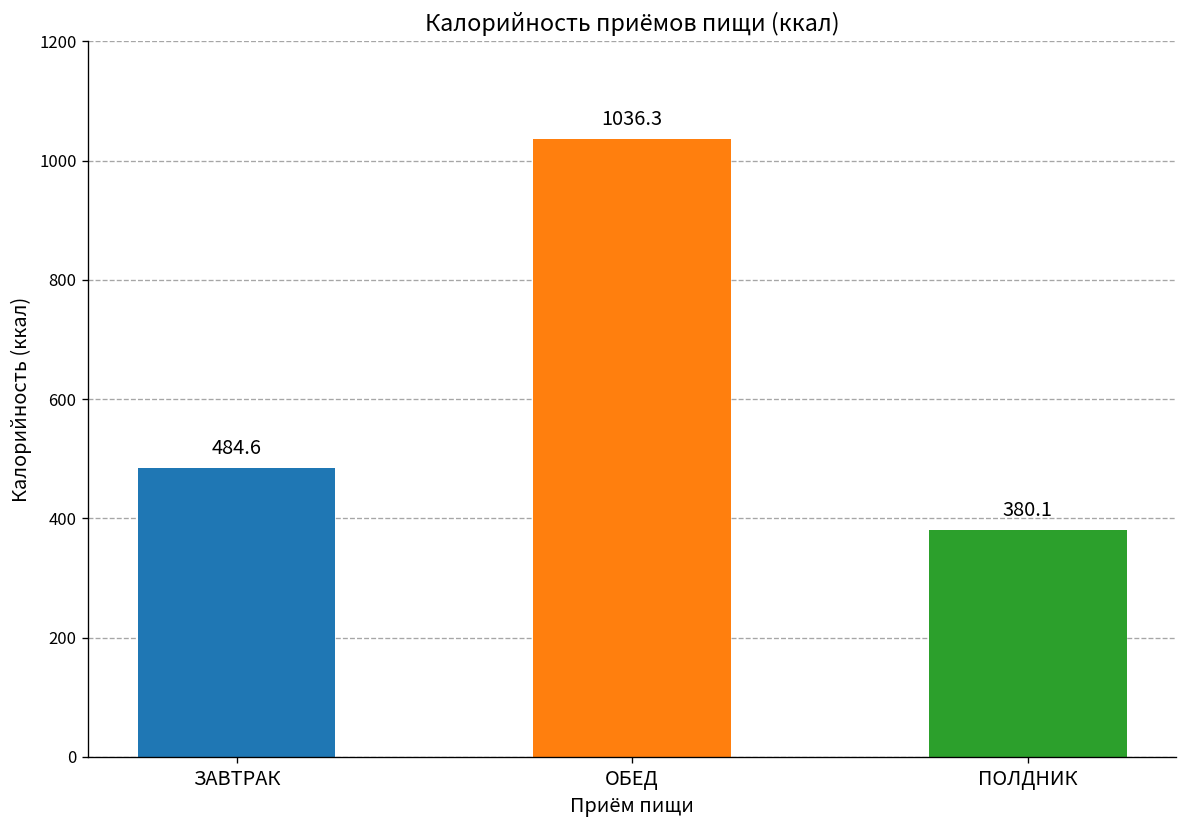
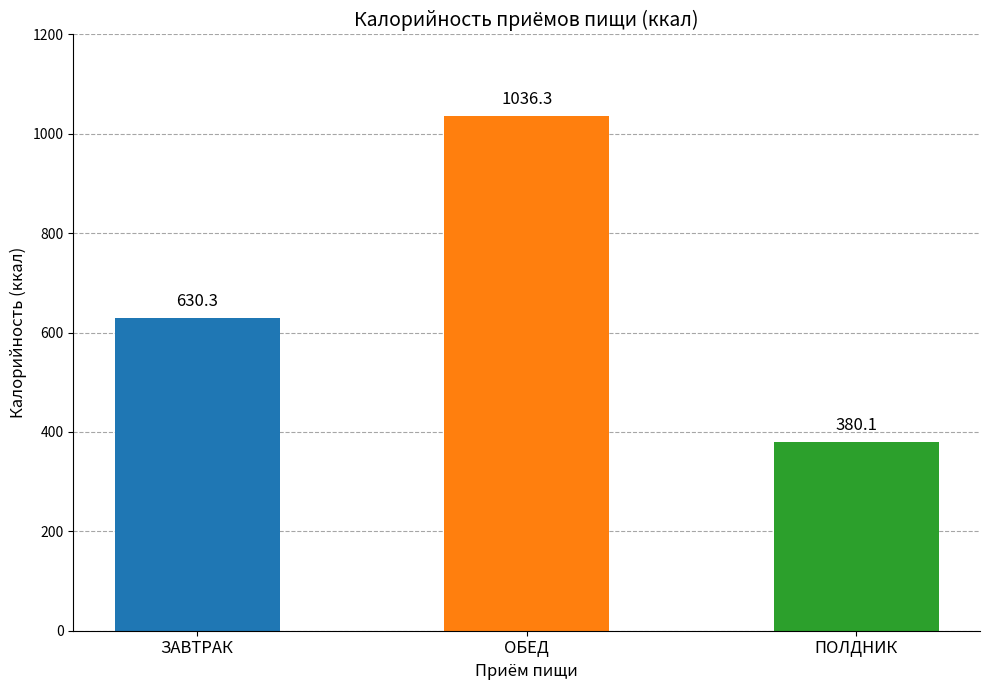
ЗАВТРАК: 484.6 -> 630.3
